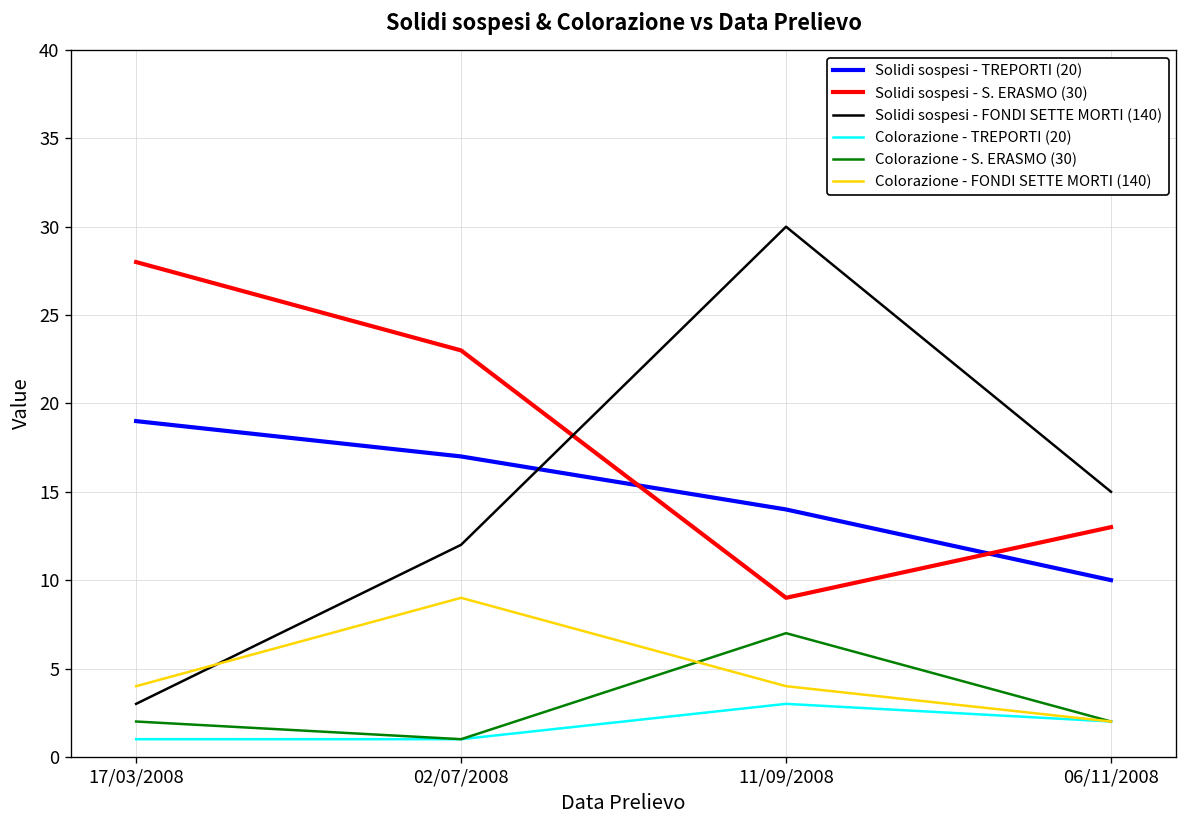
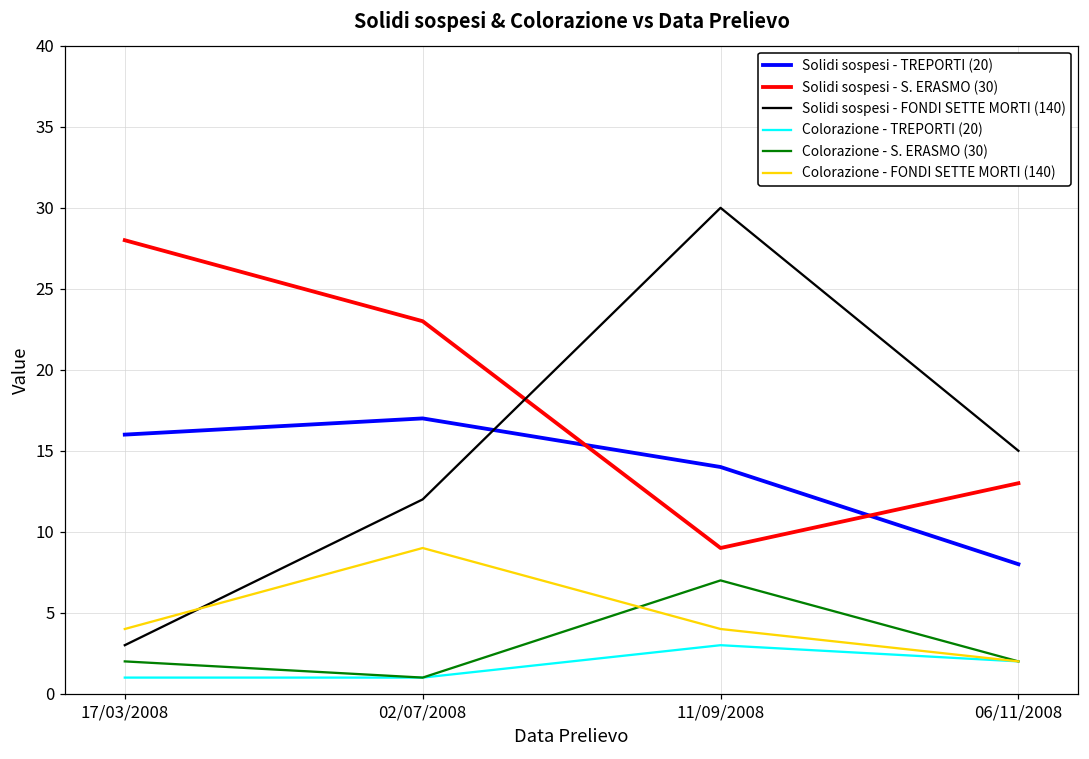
Solidi sospesi - TREPORTI (20), 17/03/2008: 19 -> 16
Solidi sospesi - TREPORTI (20), 06/11/2008: 10 -> 8
